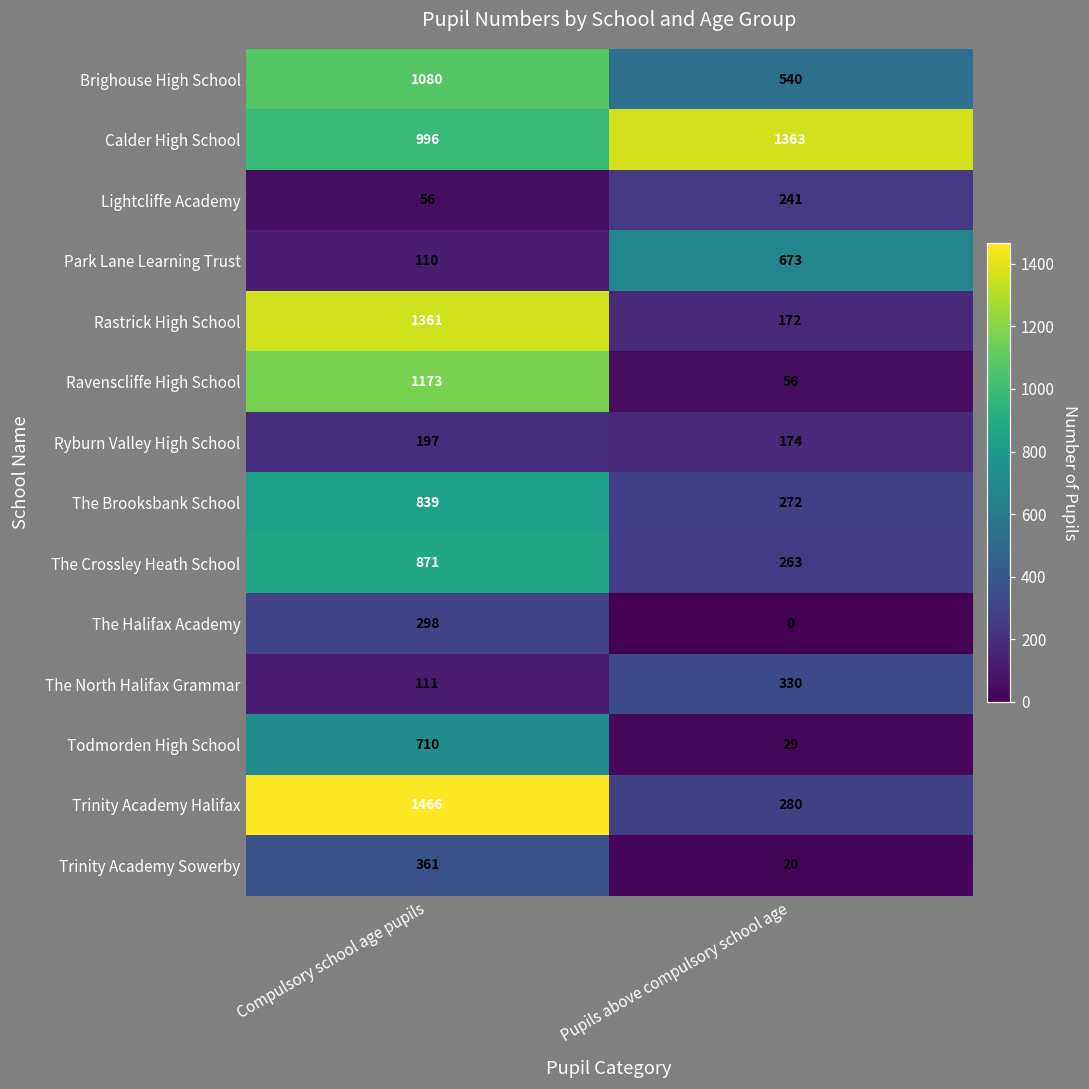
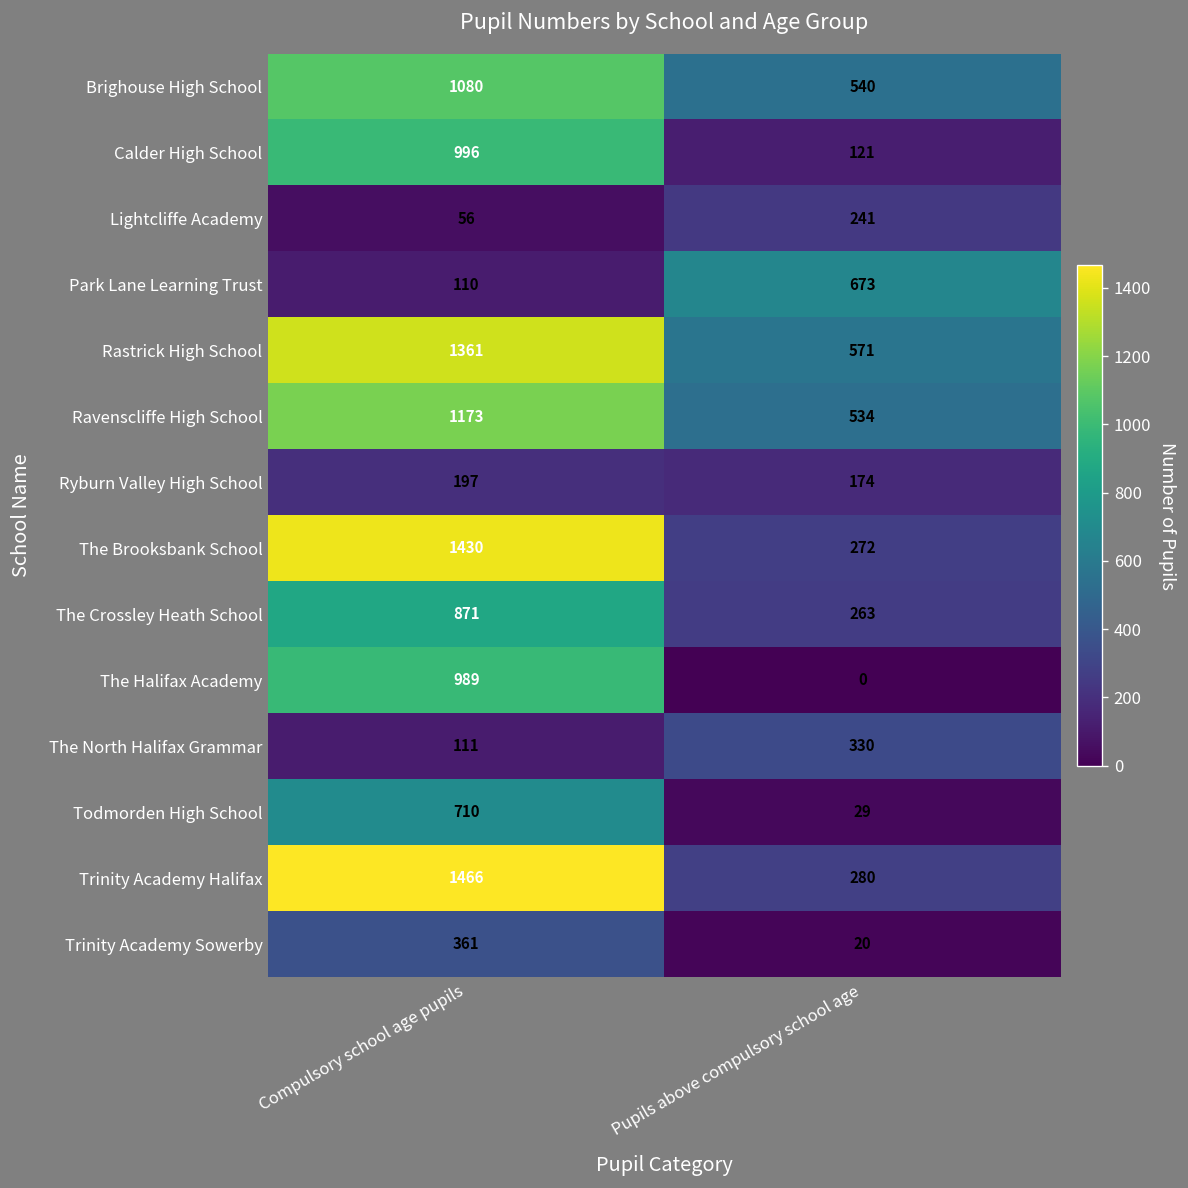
Calder High School, Pupils above compulsory school age: 1363 -> 121
Rastrick High School, Pupils above compulsory school age: 172 -> 571
Ravenscliffe High School, Pupils above compulsory school age: 56 -> 534
The Brooksbank School, Compulsory school age pupils: 839 -> 1430
The Halifax Academy, Compulsory school age pupils: 298 -> 989
